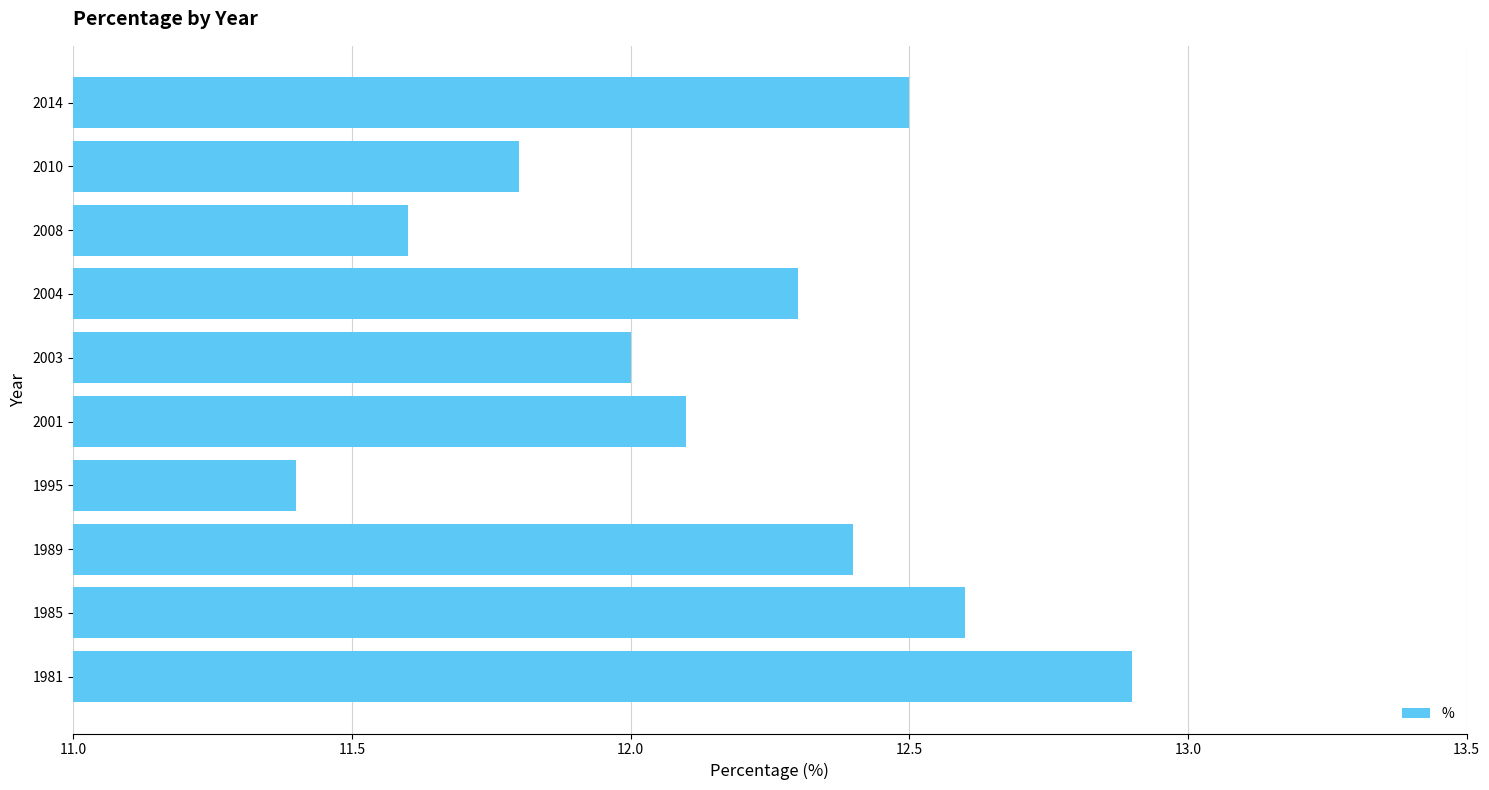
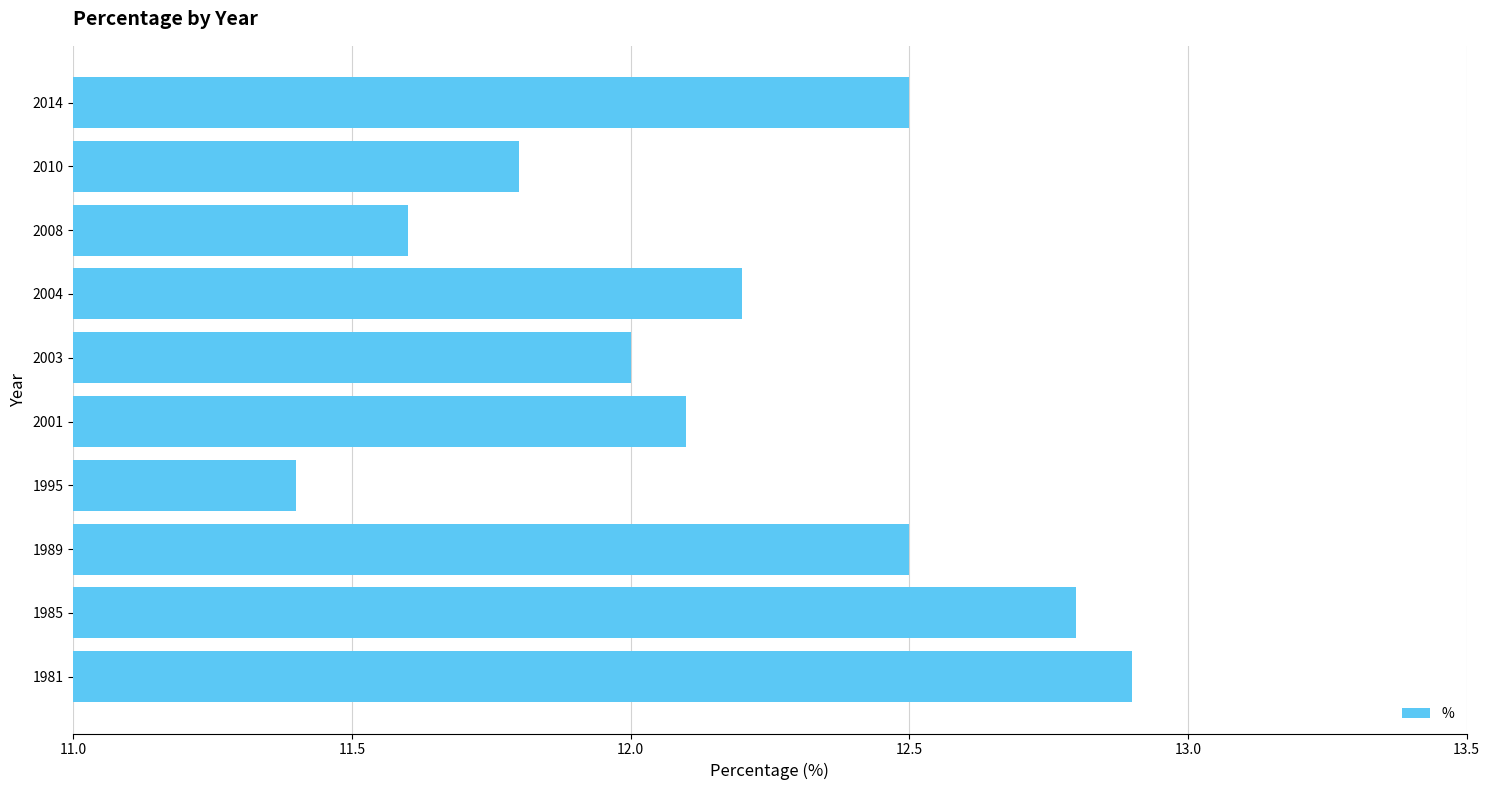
2004: 12.3 -> 12.2
1989: 12.4 -> 12.5
1985: 12.6 -> 12.8
